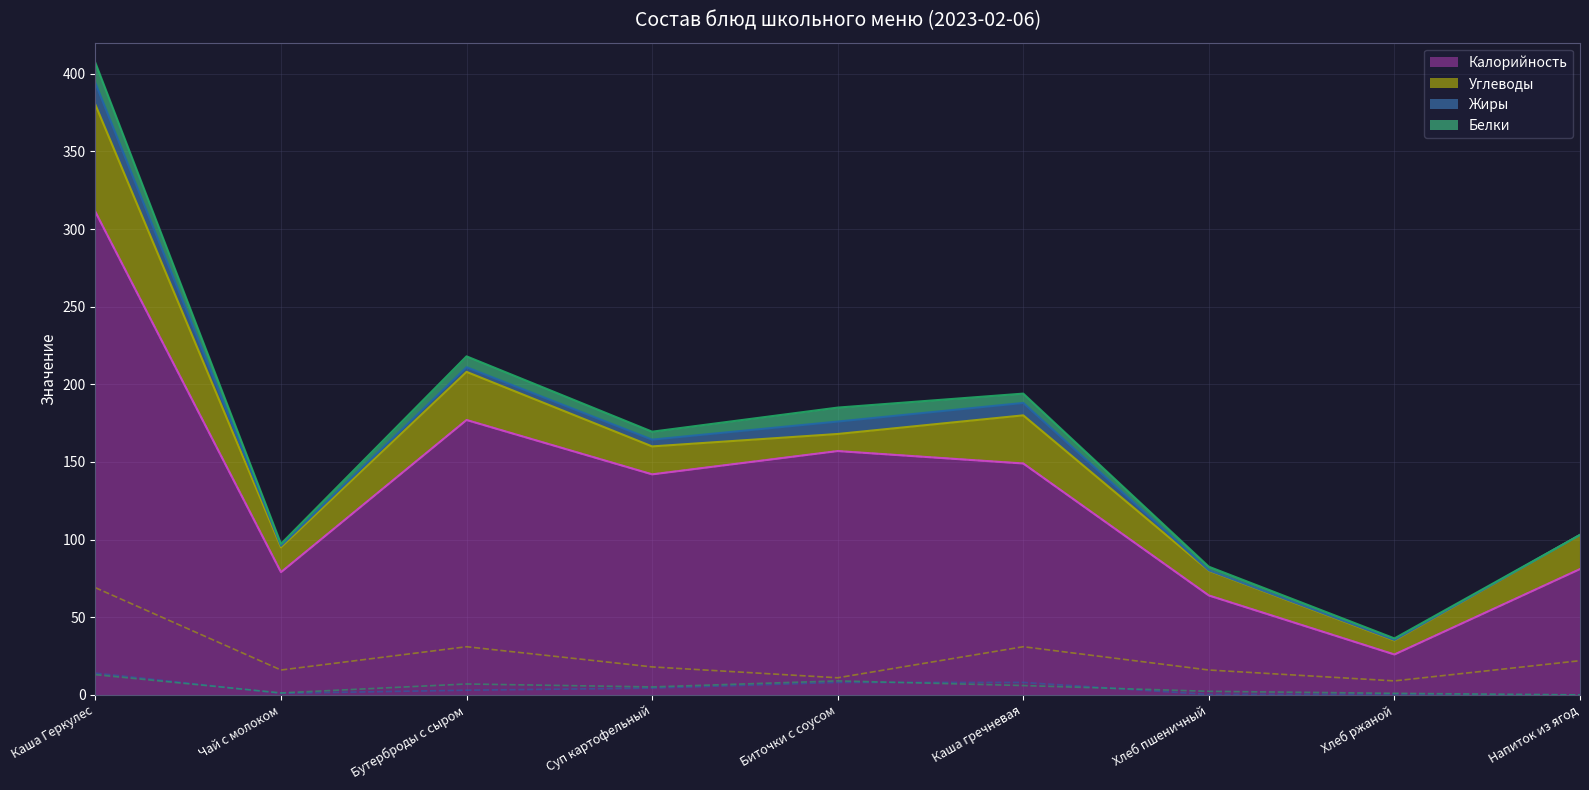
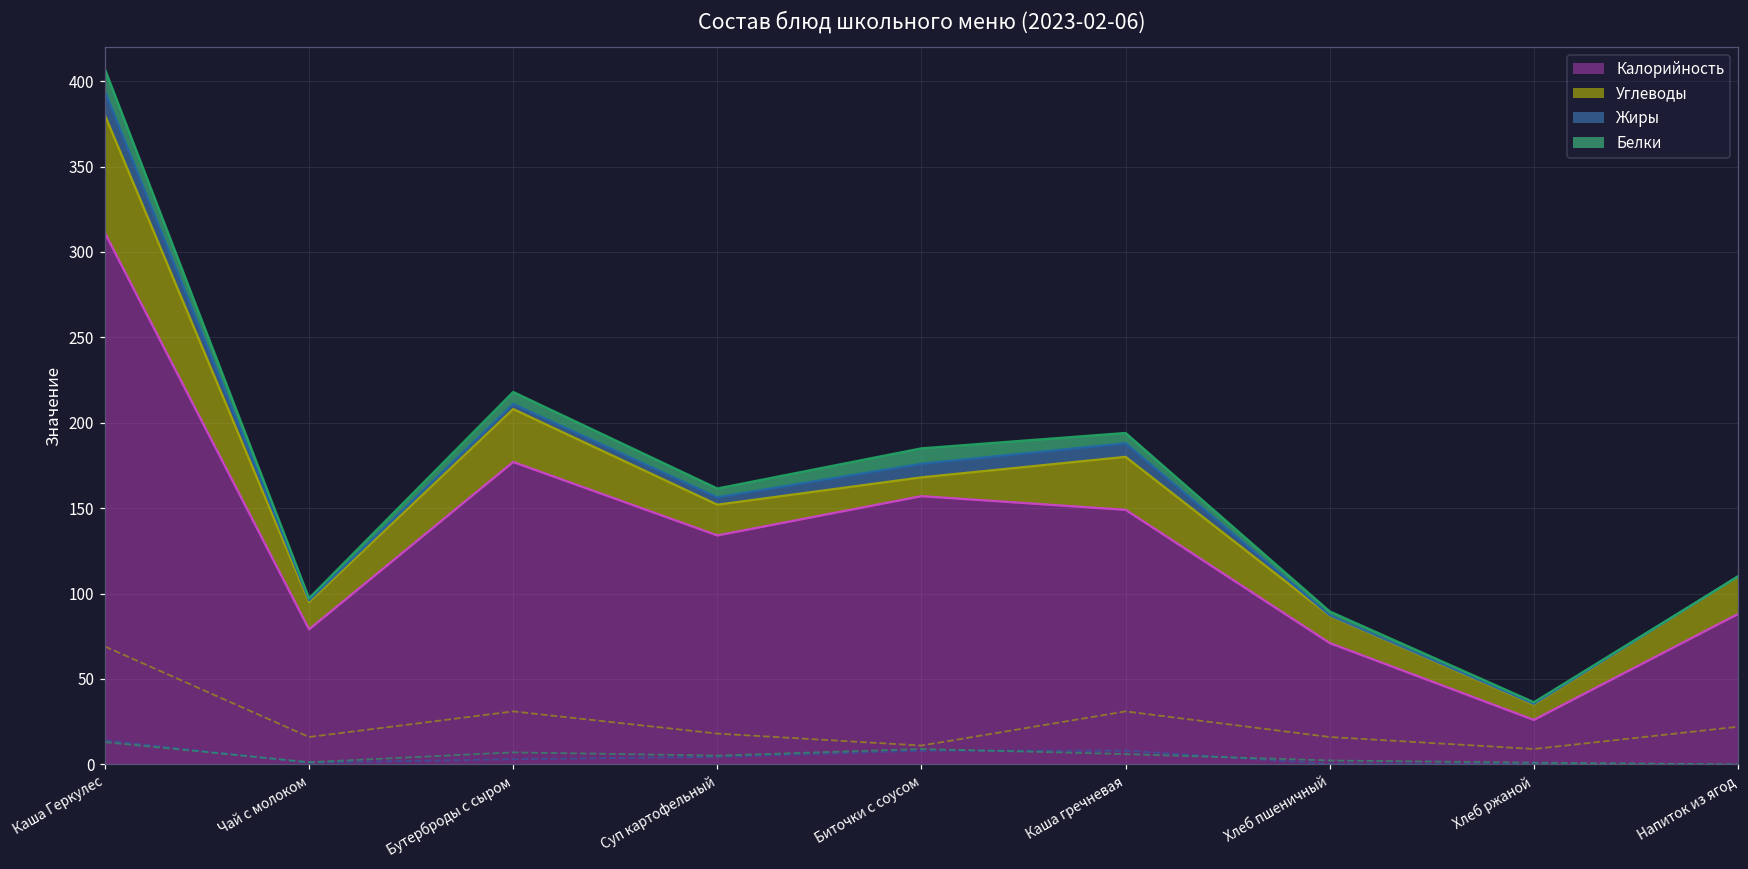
Калорийность, Суп картофельный: 142 -> 134
Калорийность, Хлеб пшеничный: 64 -> 71
Калорийность, Напиток из ягод: 81 -> 88
